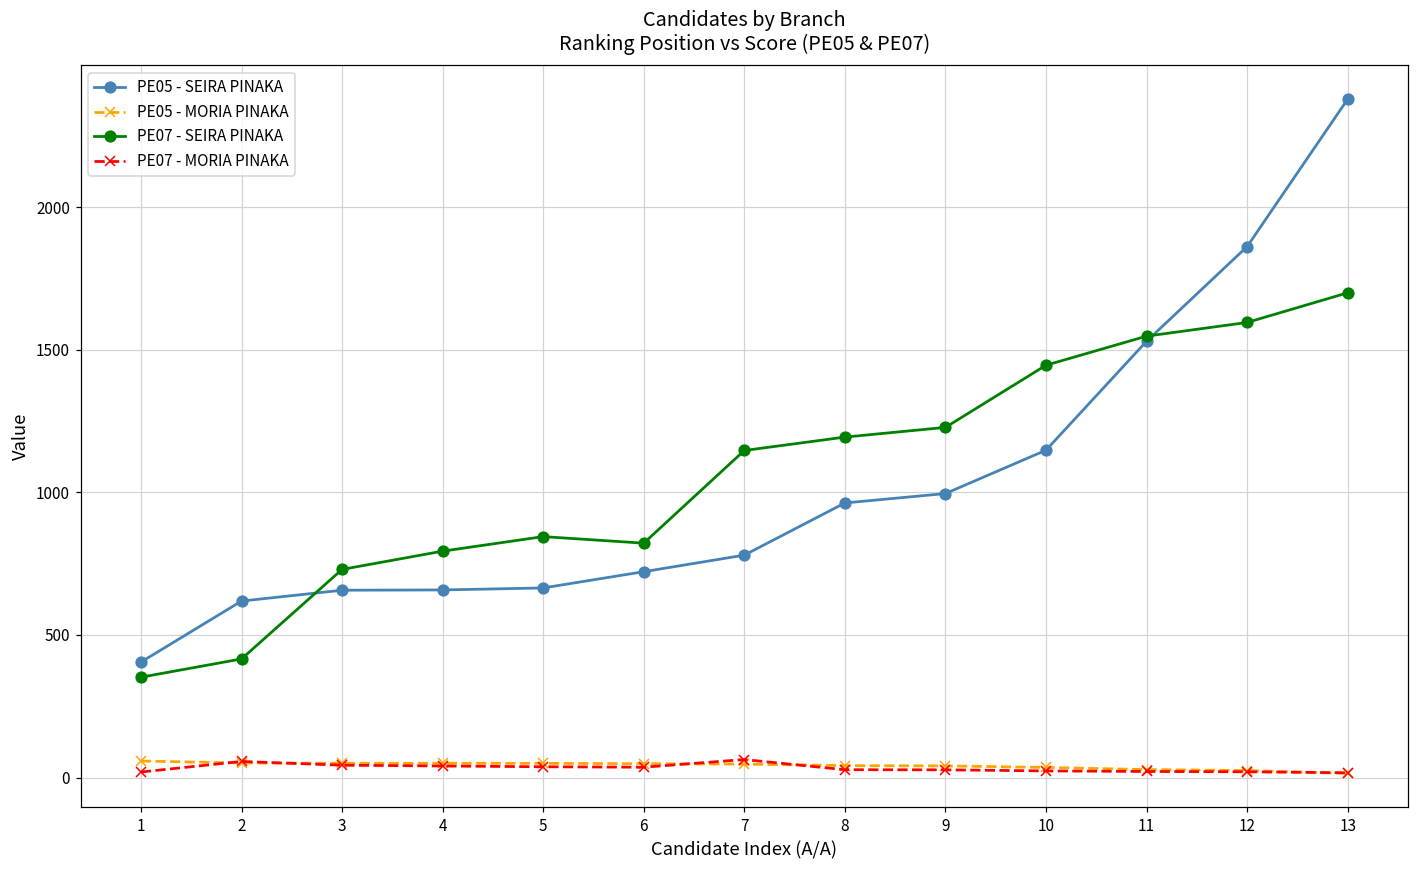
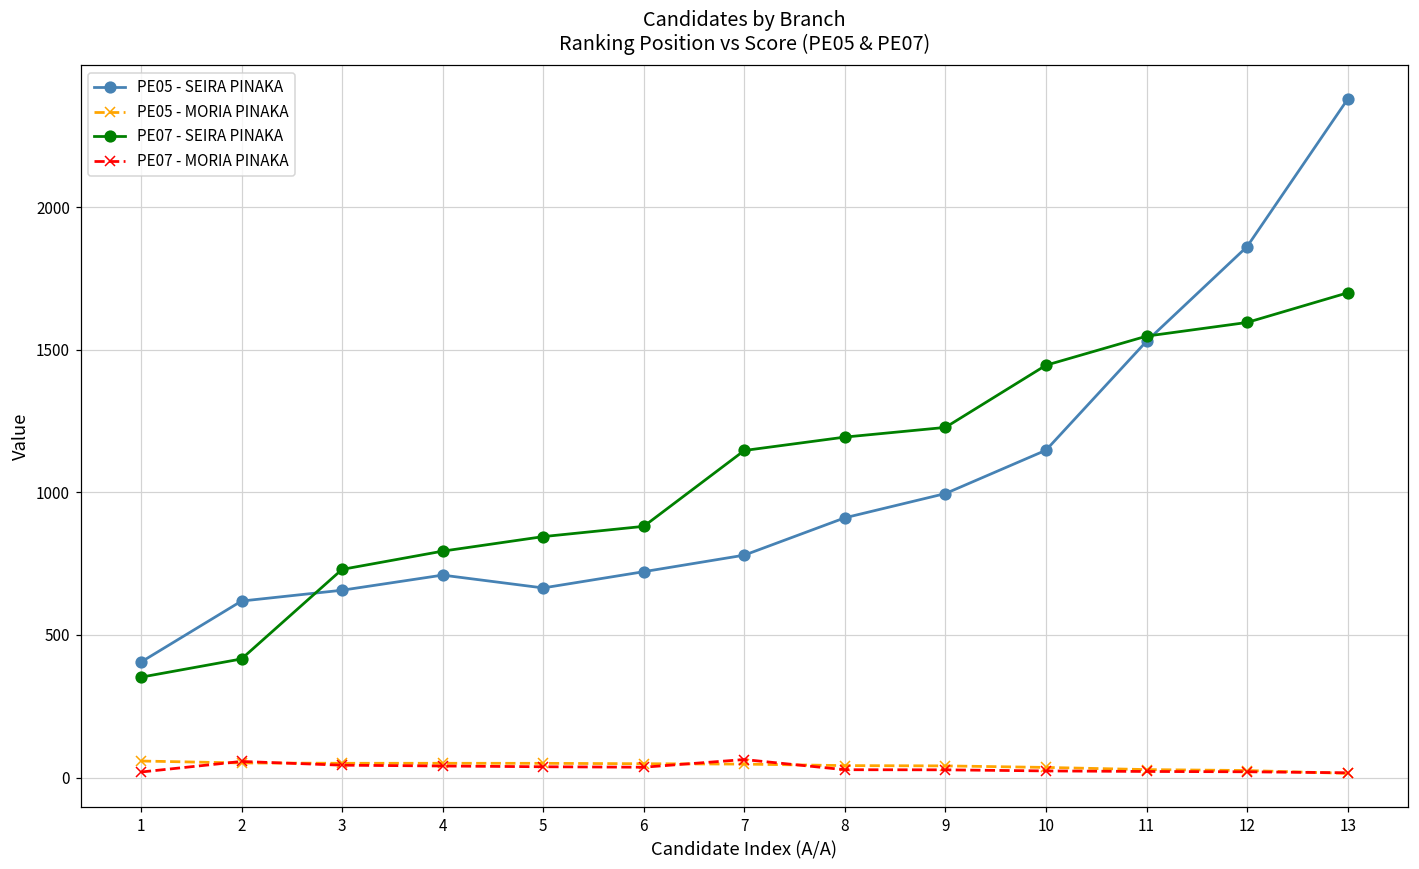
PE05 - SEIRA PINAKA, 4: 660 -> 710
PE07 - SEIRA PINAKA, 6: 820 -> 880
PE05 - SEIRA PINAKA, 8: 960 -> 910
